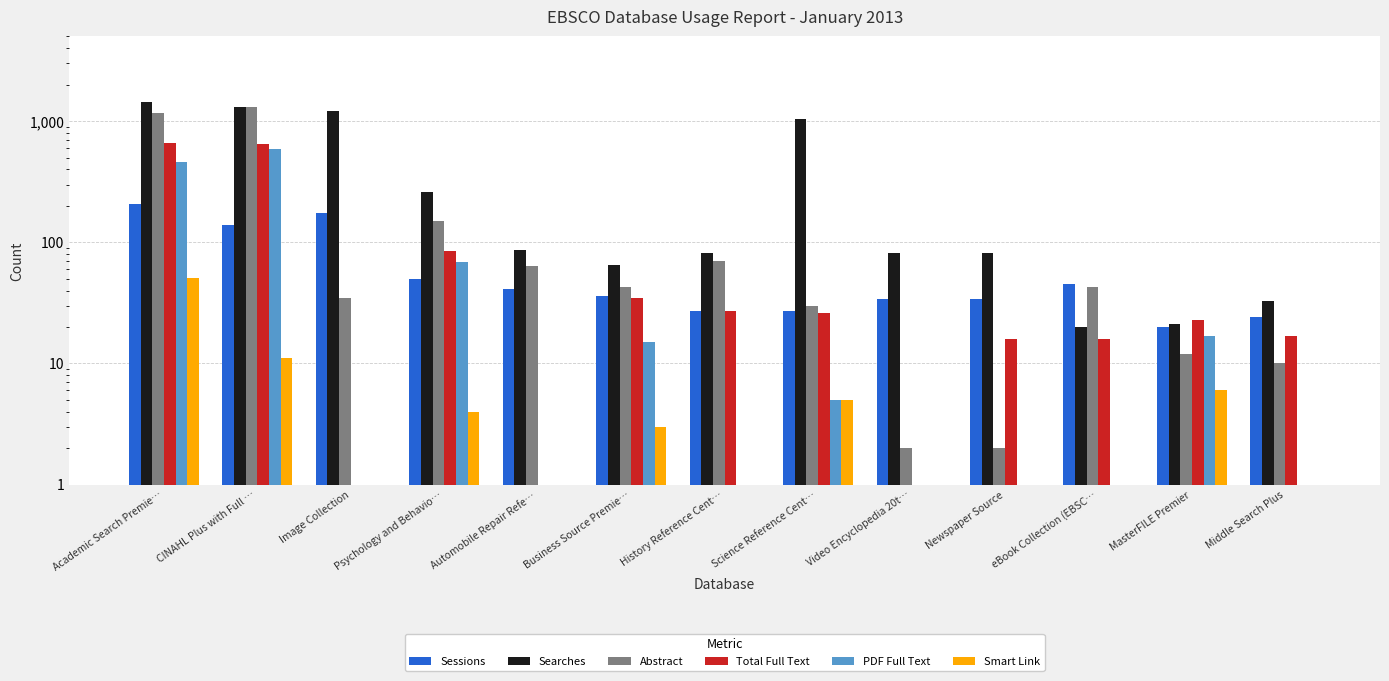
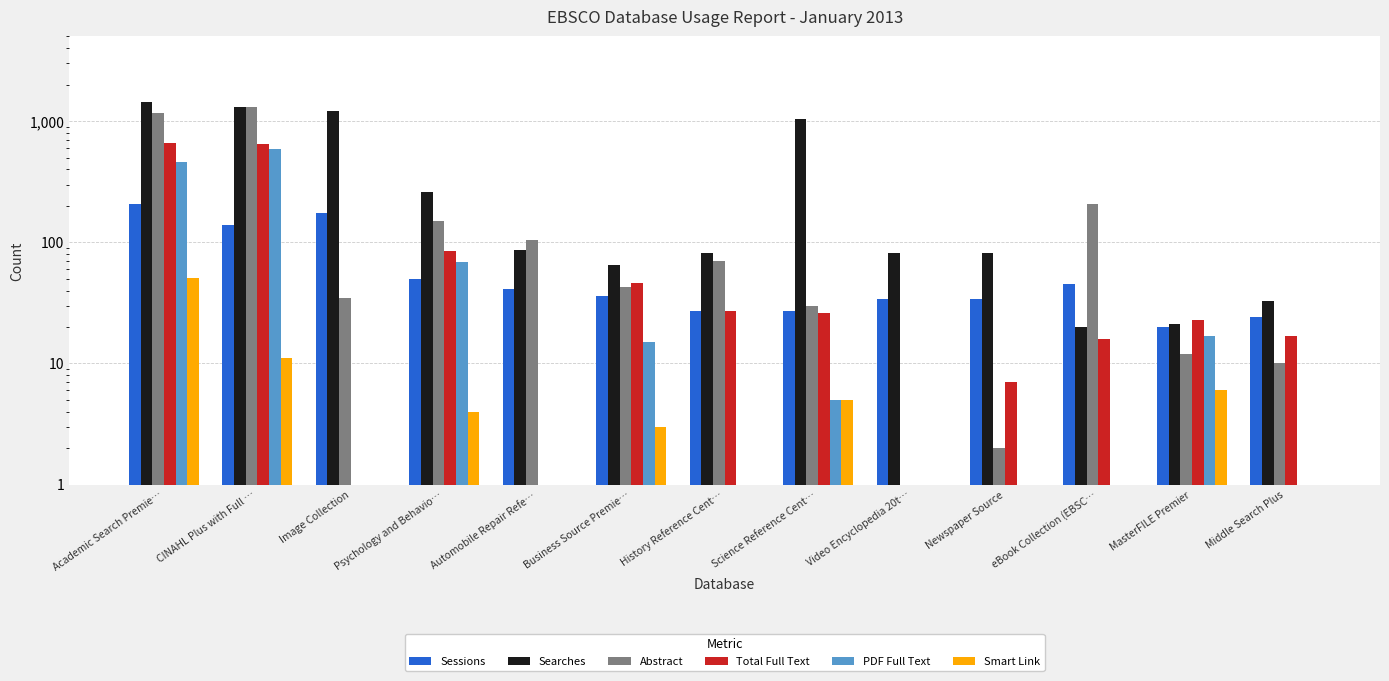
Abstract, Automobile Repair Refe…: 60 -> 110
Total Full Text, Business Source Premie…: 35 -> 46
Abstract, Video Encyclopedia 20t…: 2 -> 1
Total Full Text, Newspaper Source: 16 -> 7
Abstract, eBook Collection (EBSC…: 43 -> 210
